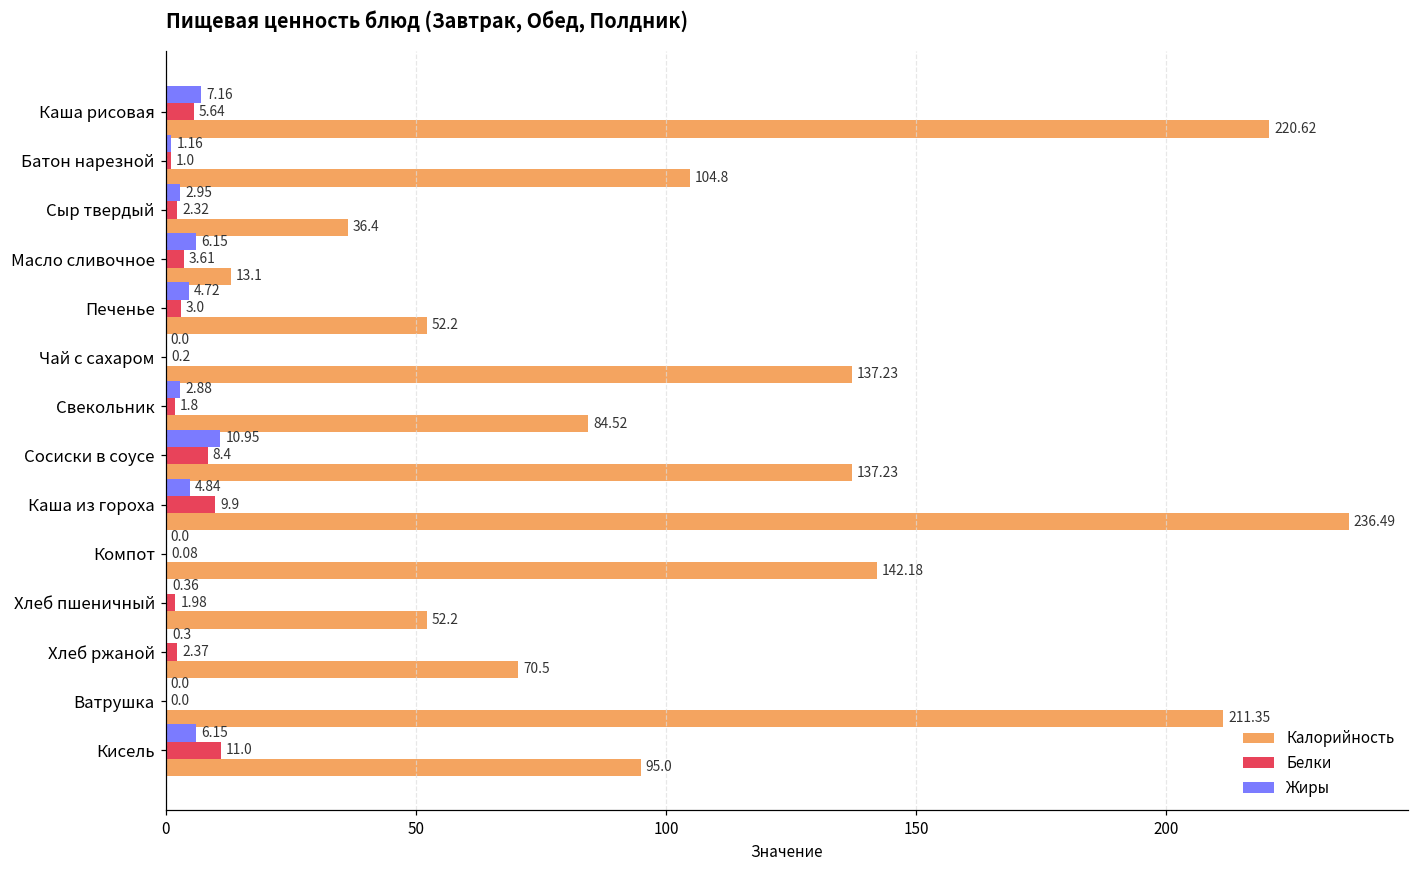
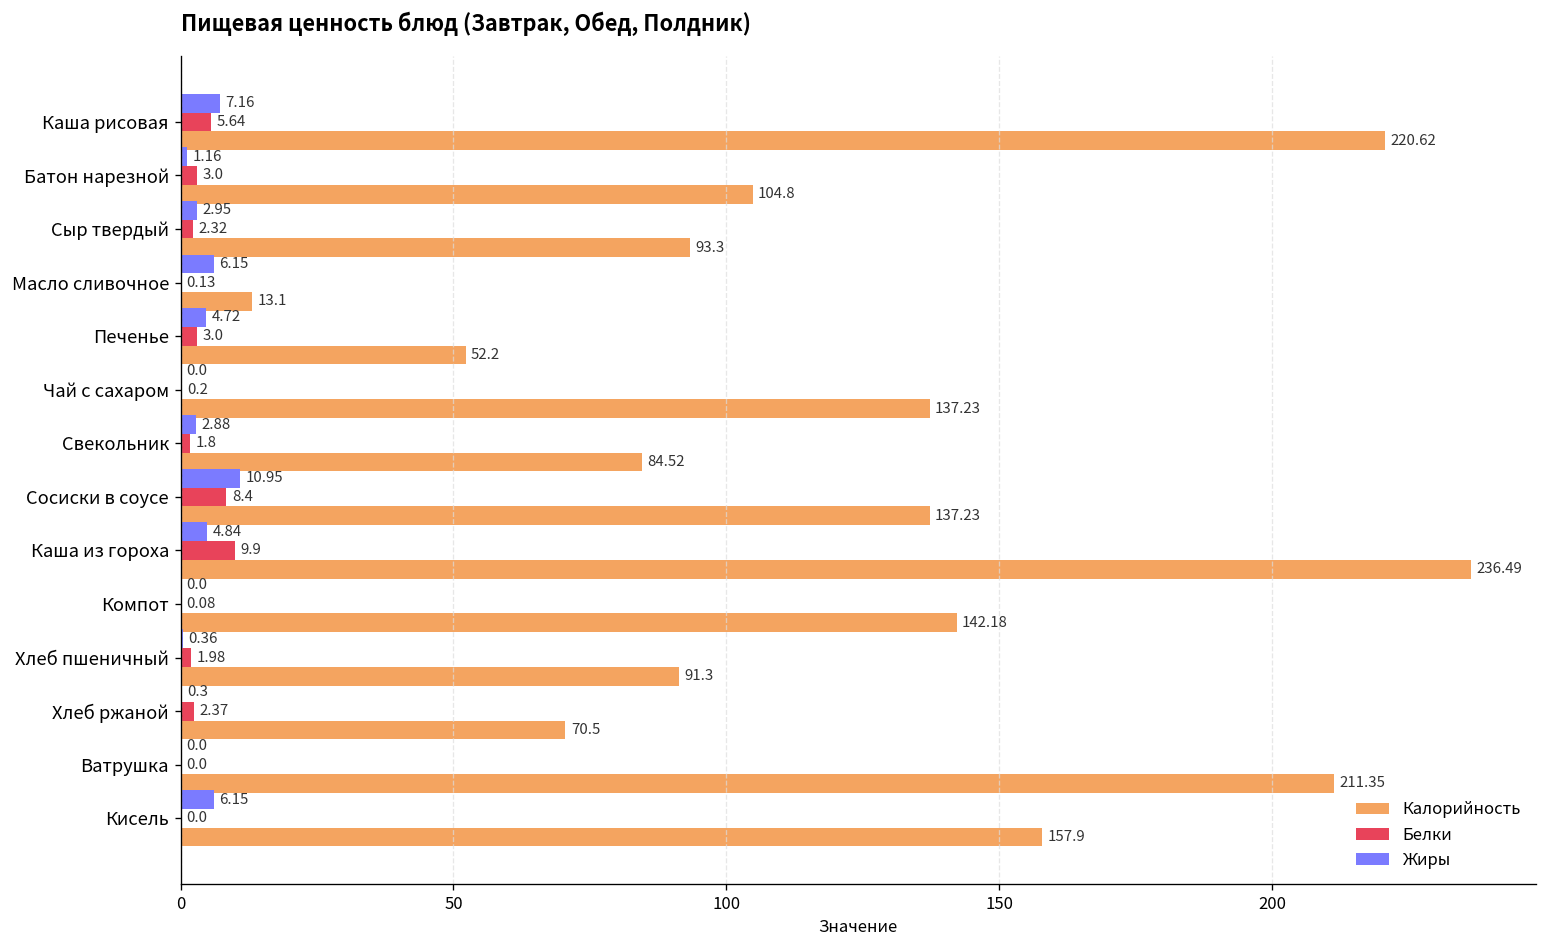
Белки, Батон нарезной: 1.0 -> 3.0
Калорийность, Сыр твердый: 36.4 -> 93.3
Белки, Масло сливочное: 3.61 -> 0.13
Калорийность, Хлеб пшеничный: 52.2 -> 91.3
Белки, Кисель: 11.0 -> 0.0
Калорийность, Кисель: 95.0 -> 157.9
